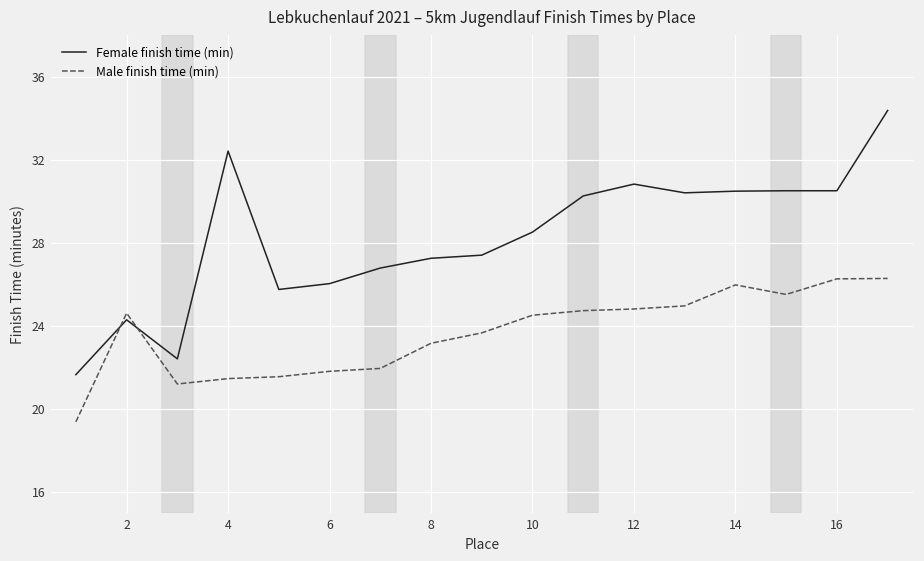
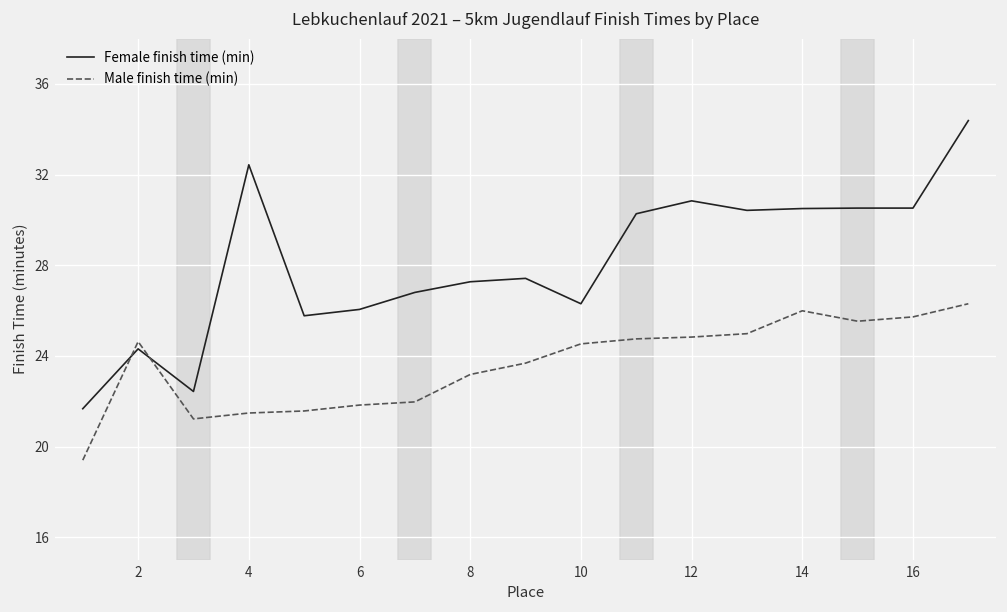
Female finish time (min), 10: 28.5 -> 26.3
Male finish time (min), 16: 26.3 -> 25.7
